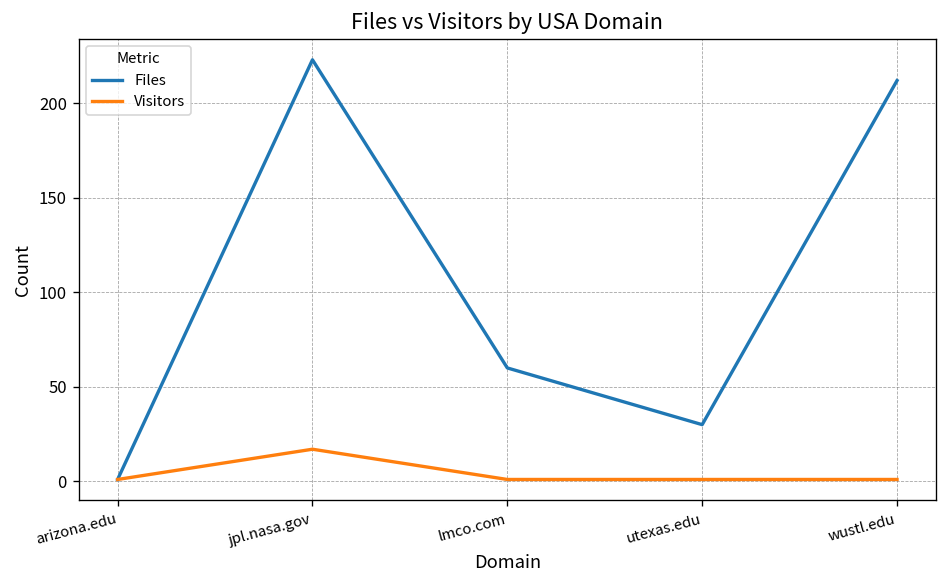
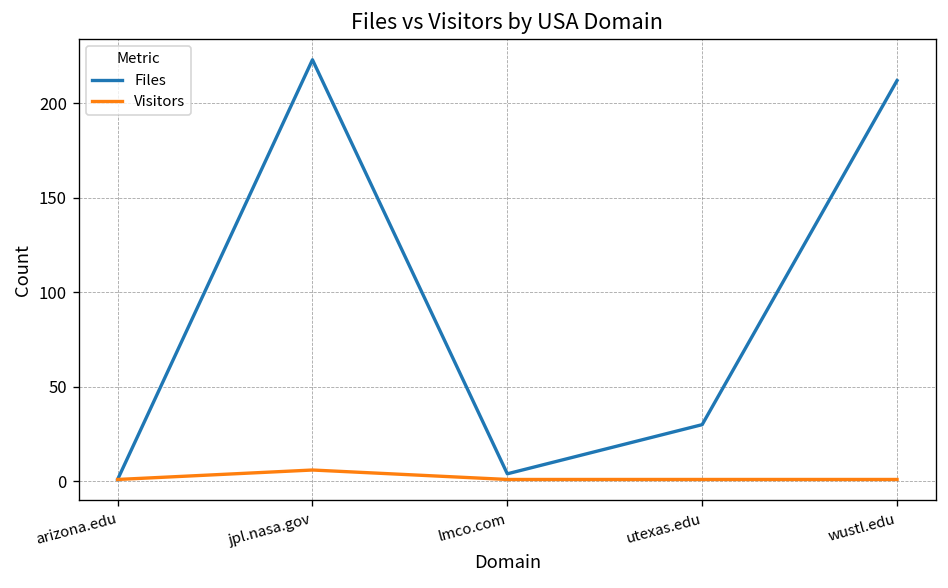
Visitors, jpl.nasa.gov: 17 -> 6
Files, lmco.com: 60 -> 4
